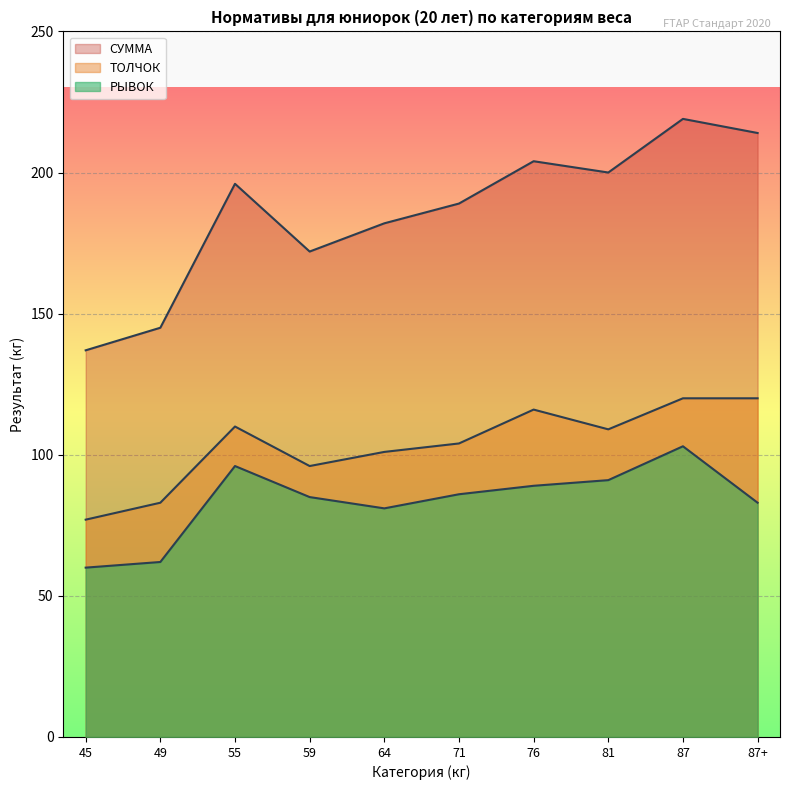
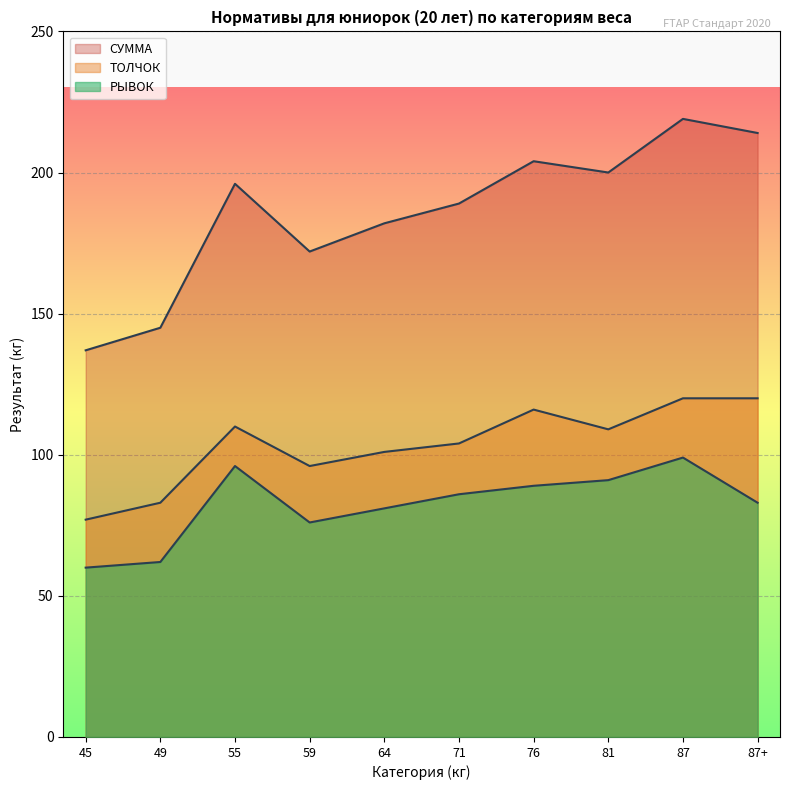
РЫВОК, 59: 85 -> 76
РЫВОК, 87: 103 -> 99
